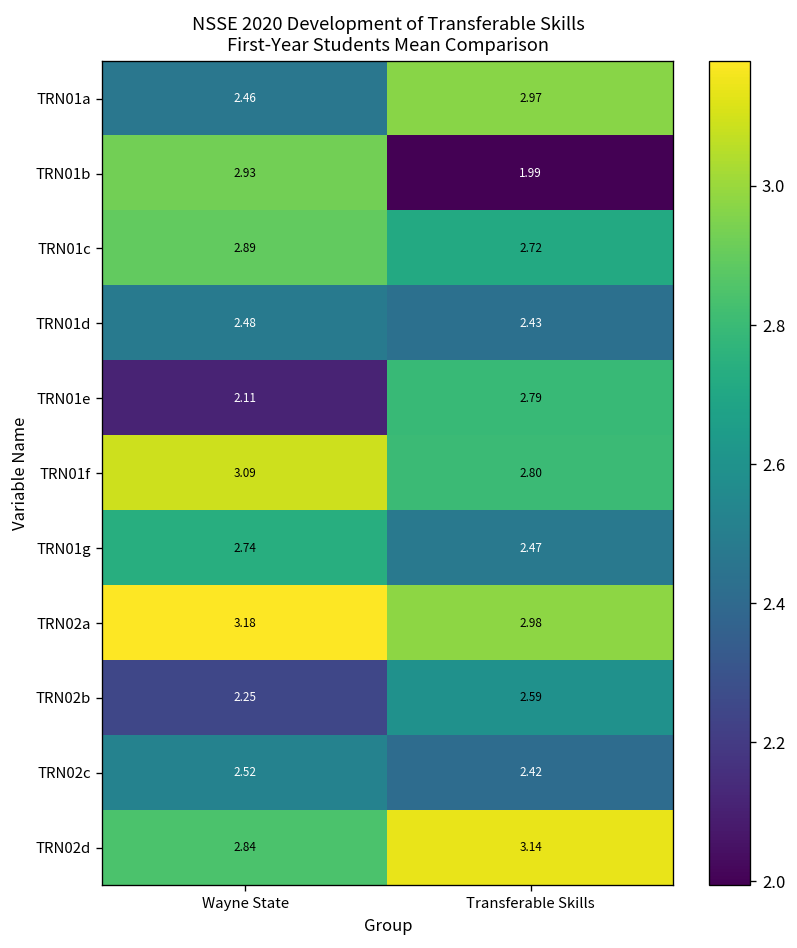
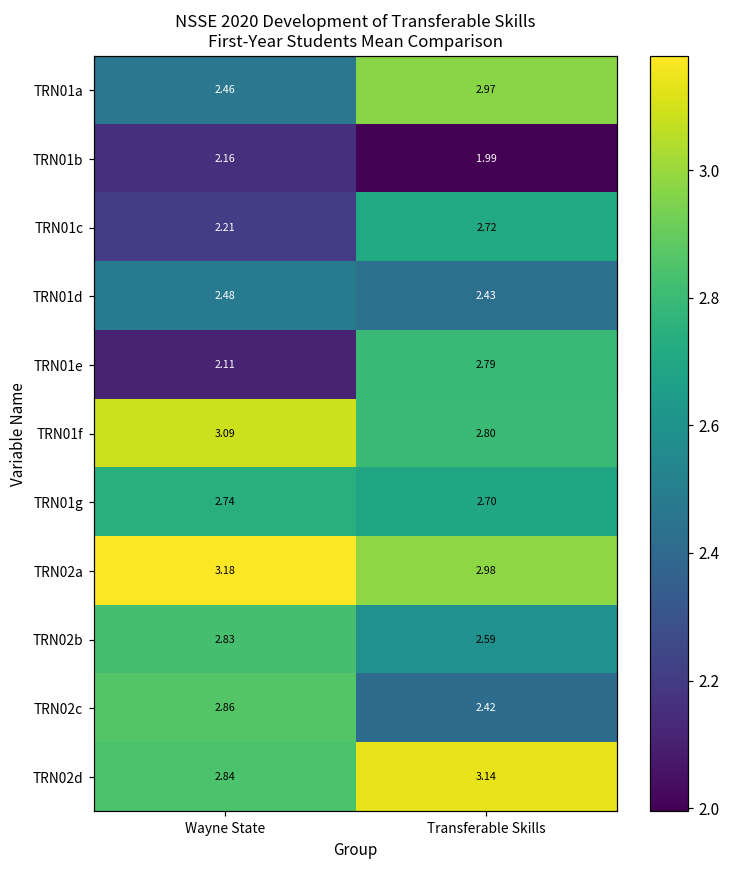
TRN01b, Wayne State: 2.93 -> 2.16
TRN01c, Wayne State: 2.89 -> 2.21
TRN01g, Transferable Skills: 2.47 -> 2.70
TRN02b, Wayne State: 2.25 -> 2.83
TRN02c, Wayne State: 2.52 -> 2.86
